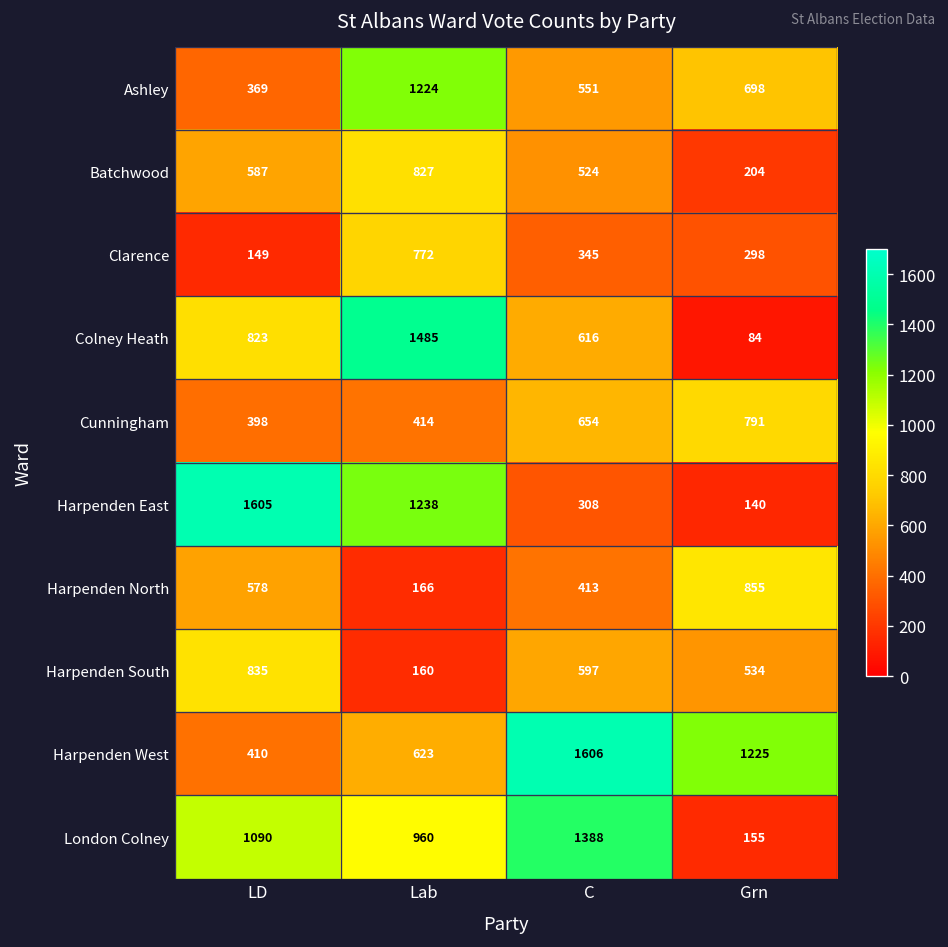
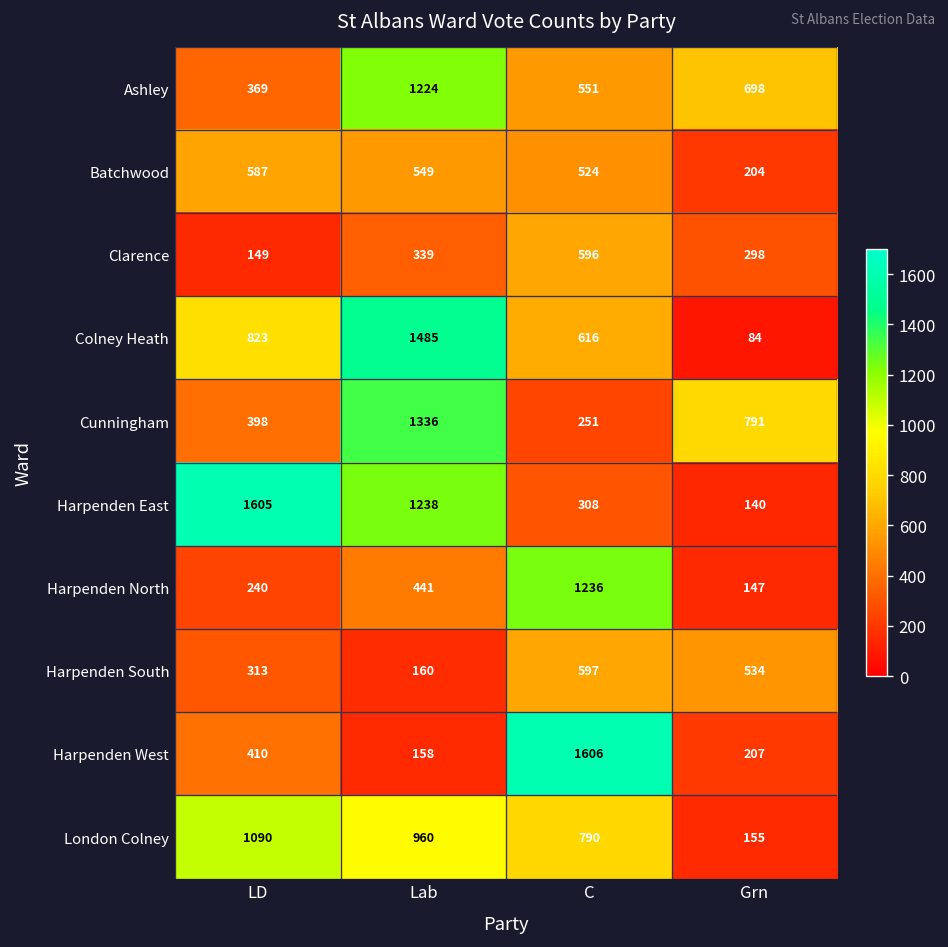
Batchwood, Lab: 827 -> 549
Clarence, Lab: 772 -> 339
Clarence, C: 345 -> 596
Cunningham, Lab: 414 -> 1336
Cunningham, C: 654 -> 251
Harpenden North, LD: 578 -> 240
Harpenden North, Lab: 166 -> 441
Harpenden North, C: 413 -> 1236
Harpenden North, Grn: 855 -> 147
Harpenden South, LD: 835 -> 313
Harpenden West, Lab: 623 -> 158
Harpenden West, Grn: 1225 -> 207
London Colney, C: 1388 -> 790
